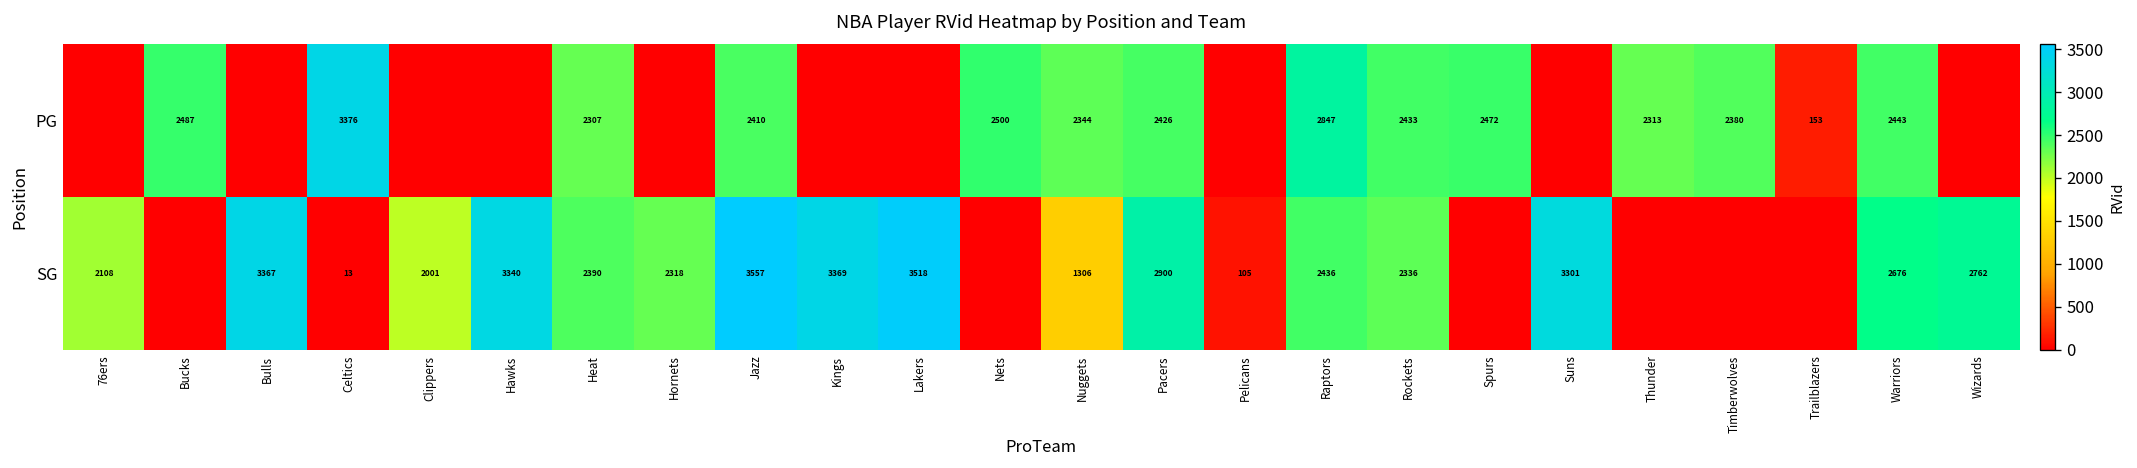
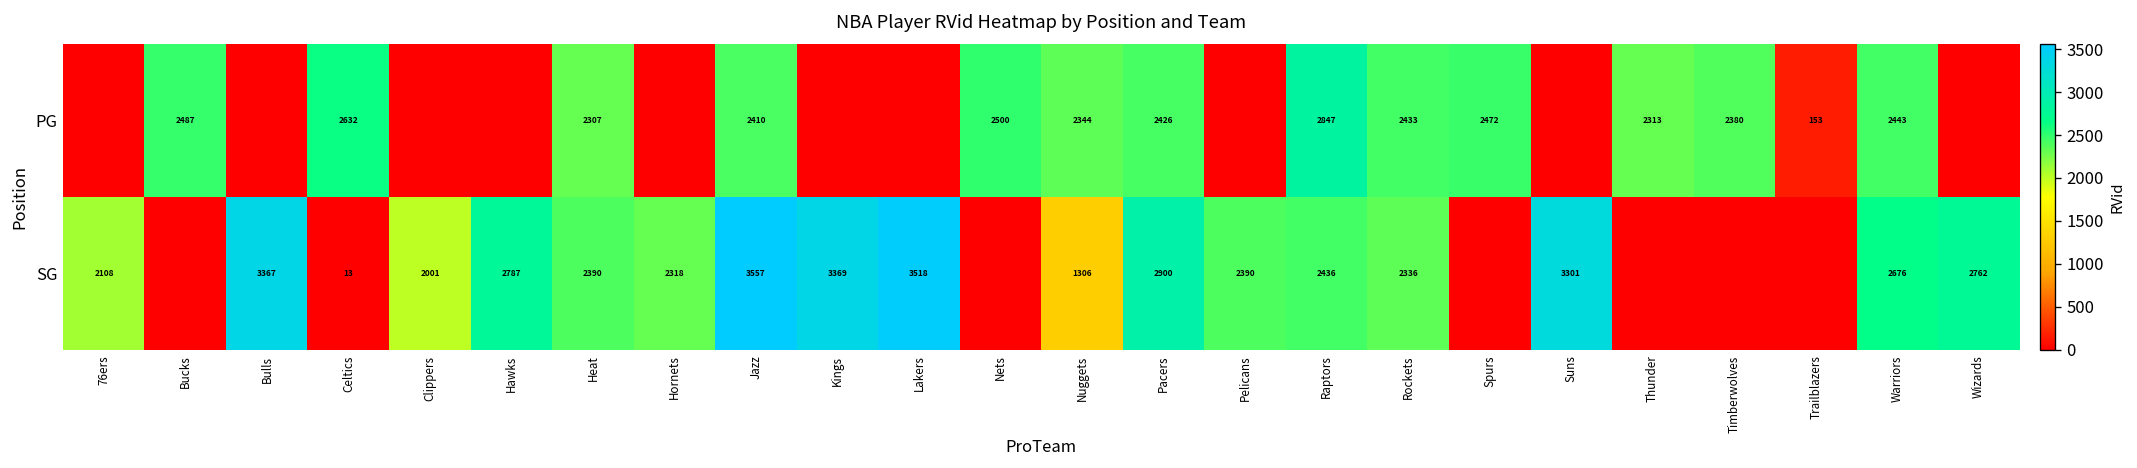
PG, Celtics: 3376 -> 2632
SG, Hawks: 3340 -> 2787
SG, Pelicans: 105 -> 2390
